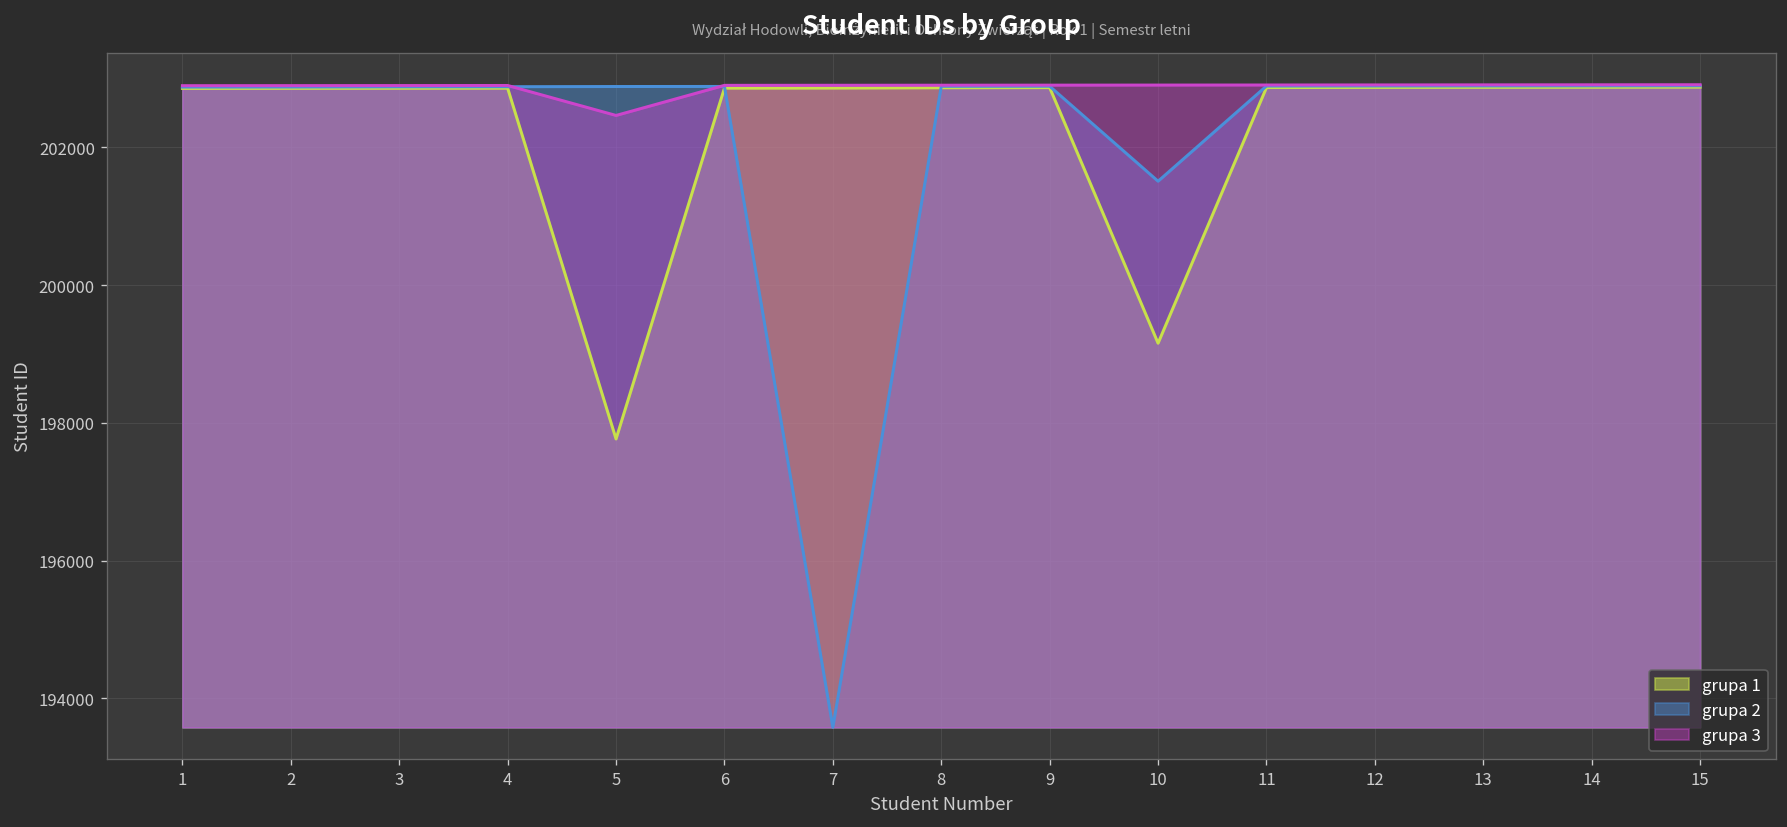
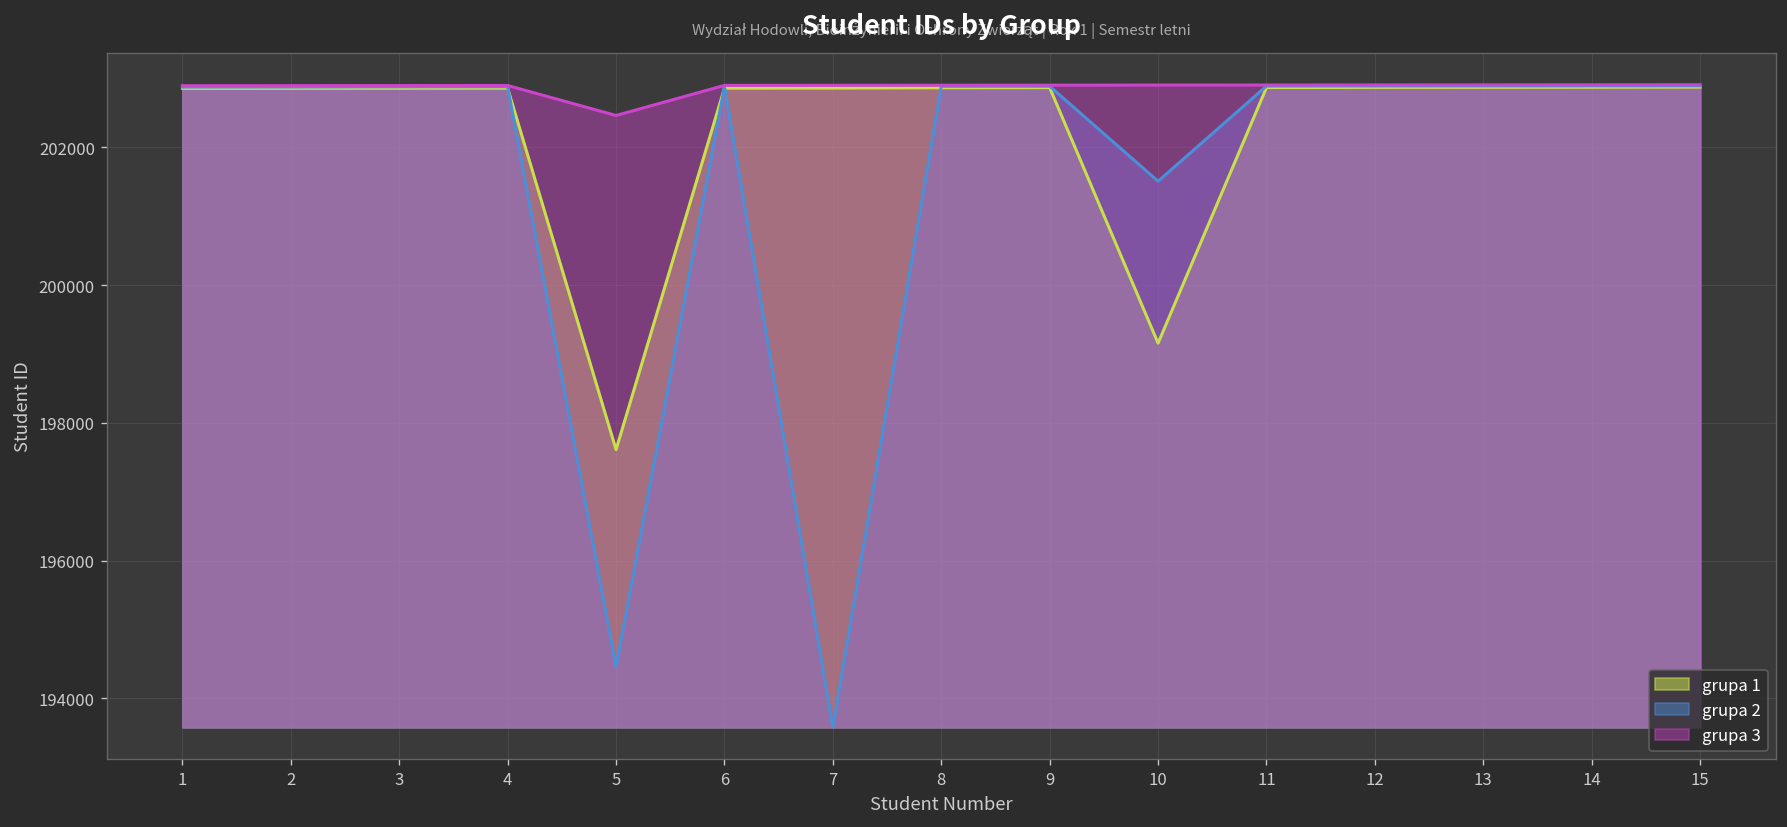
grupa 1, 5: 197800 -> 197600
grupa 2, 5: 202900 -> 194500
